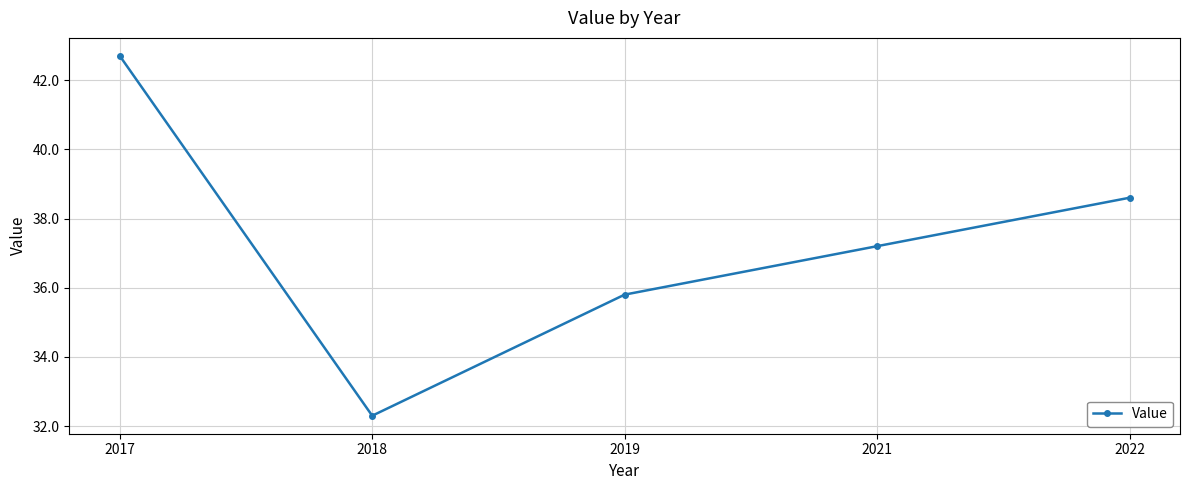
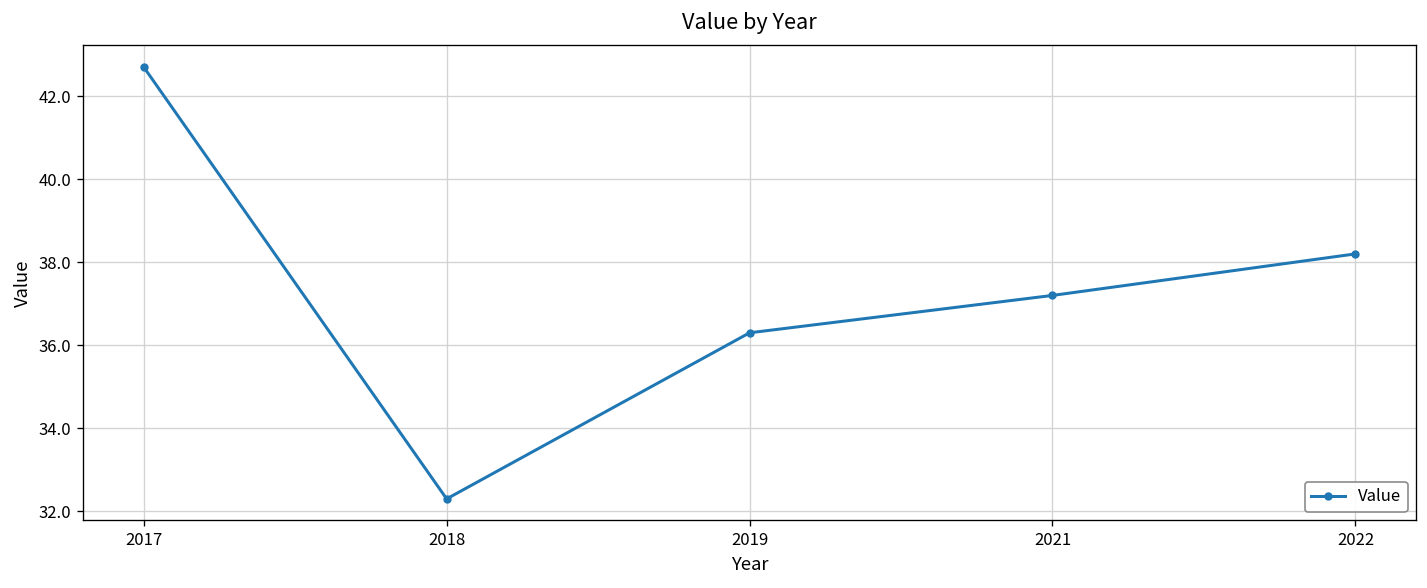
2019: 35.8 -> 36.3
2022: 38.6 -> 38.2
